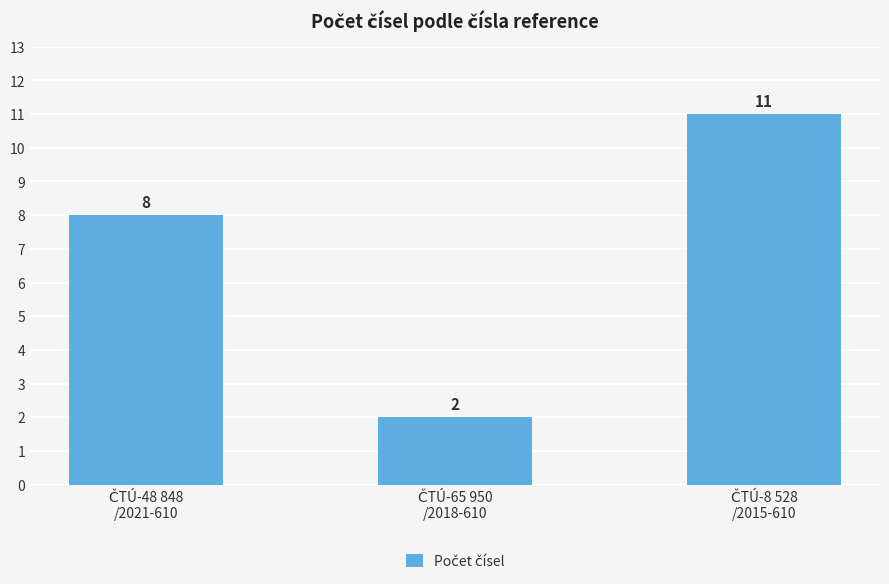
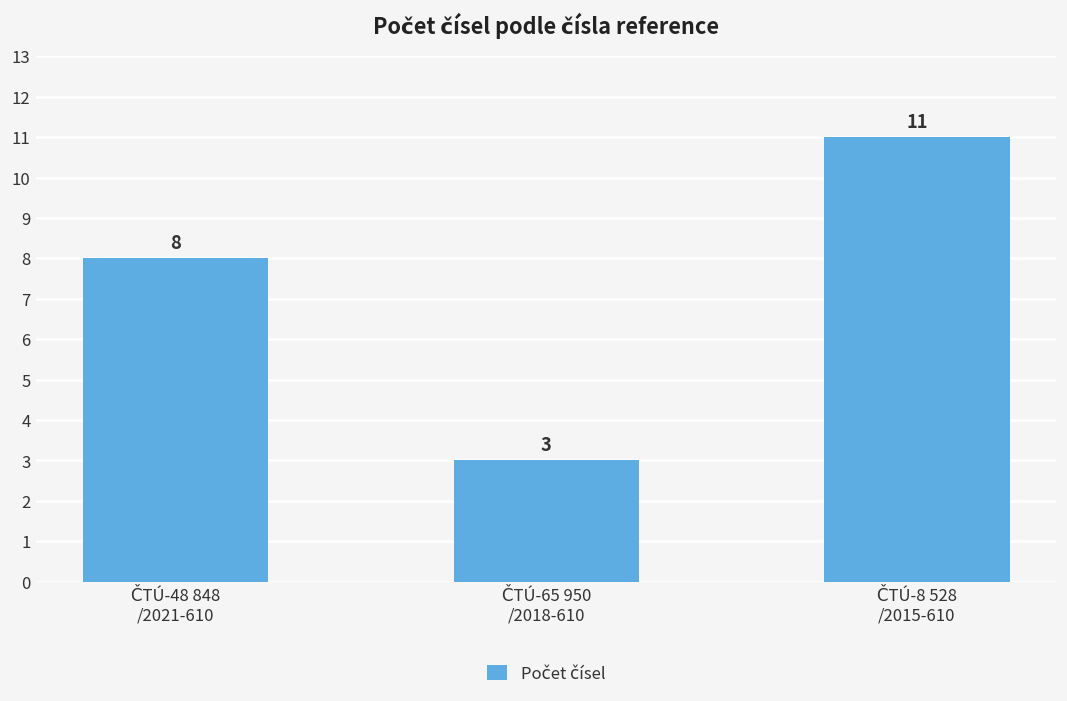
ČTÚ-65 950 /2018-610: 2 -> 3
